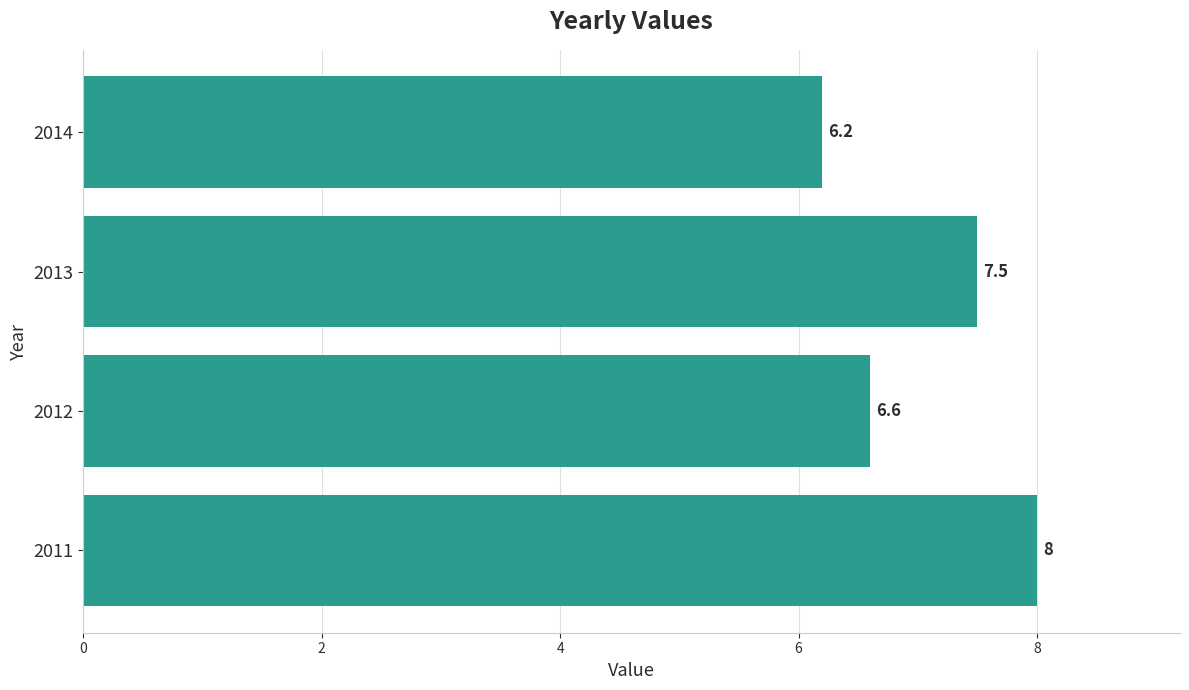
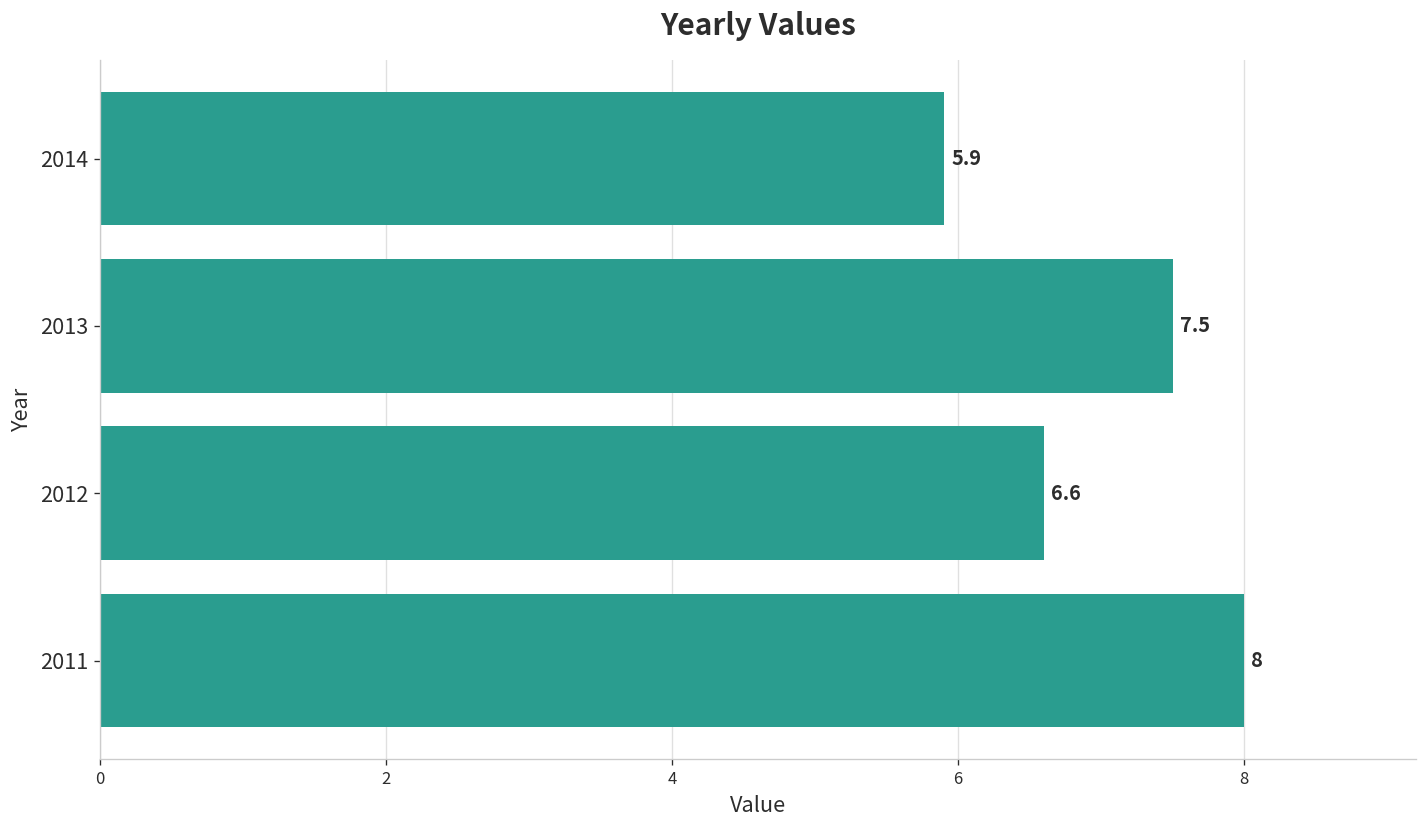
2014: 6.2 -> 5.9
